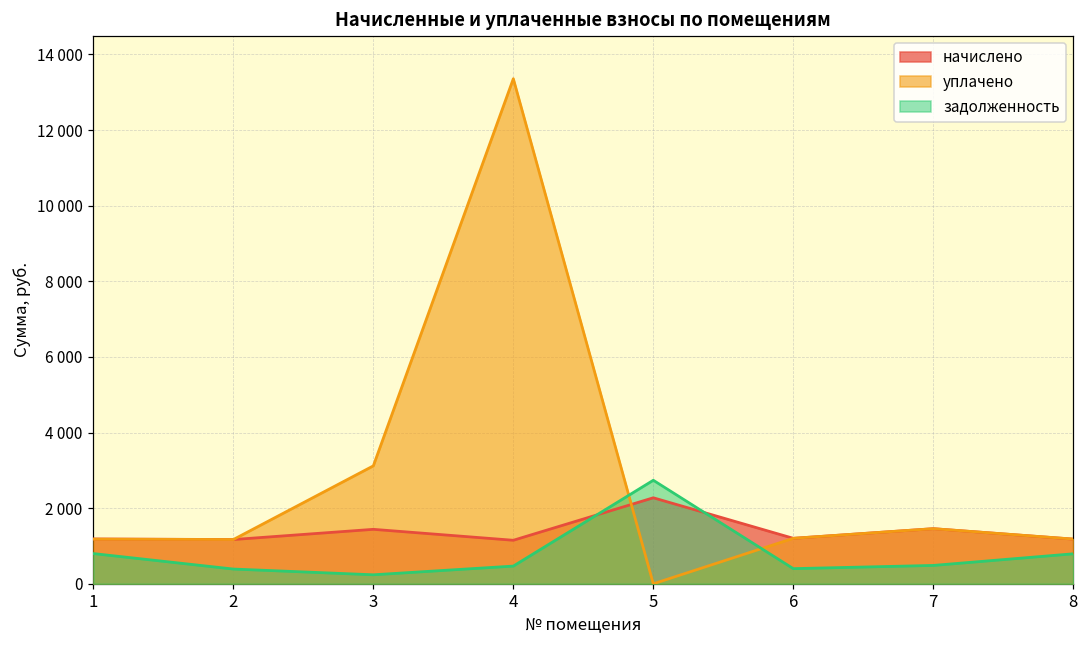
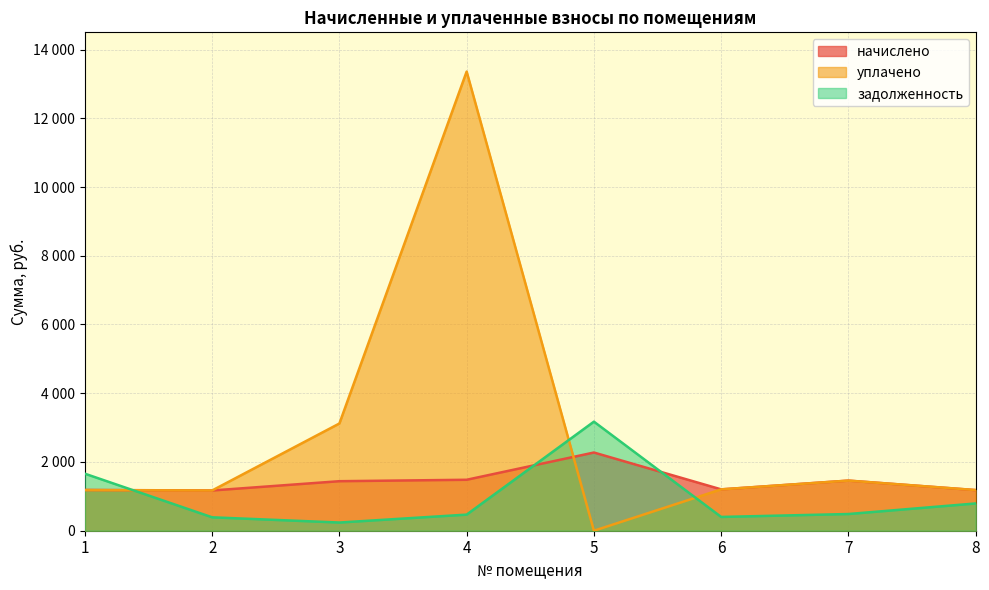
задолженность, 1: 800 -> 1700
начислено, 4: 1200 -> 1500
задолженность, 5: 2700 -> 3200
